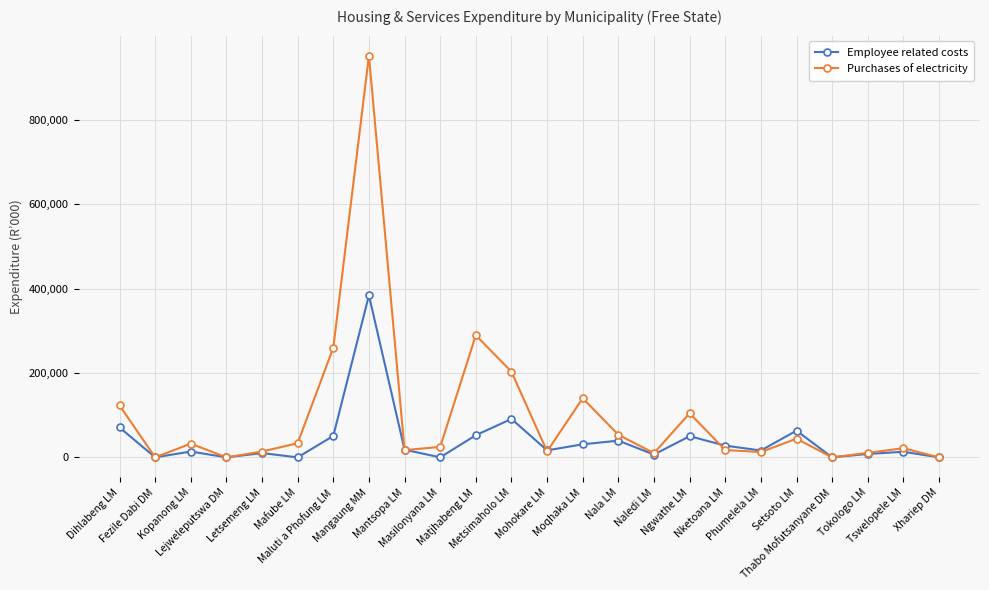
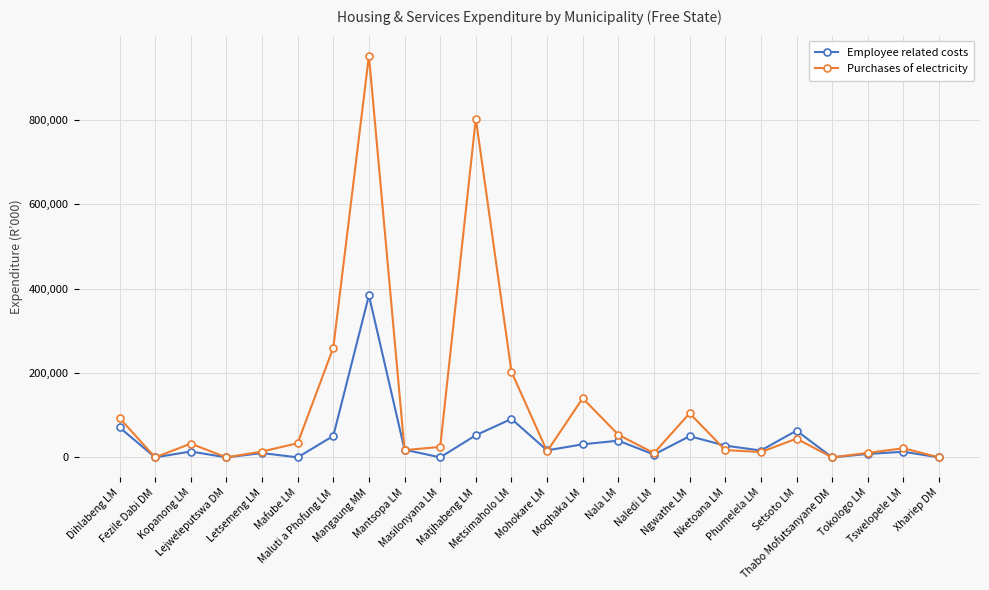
Purchases of electricity, Dihlabeng LM: 120,000 -> 90,000
Purchases of electricity, Matjhabeng LM: 290,000 -> 800,000
